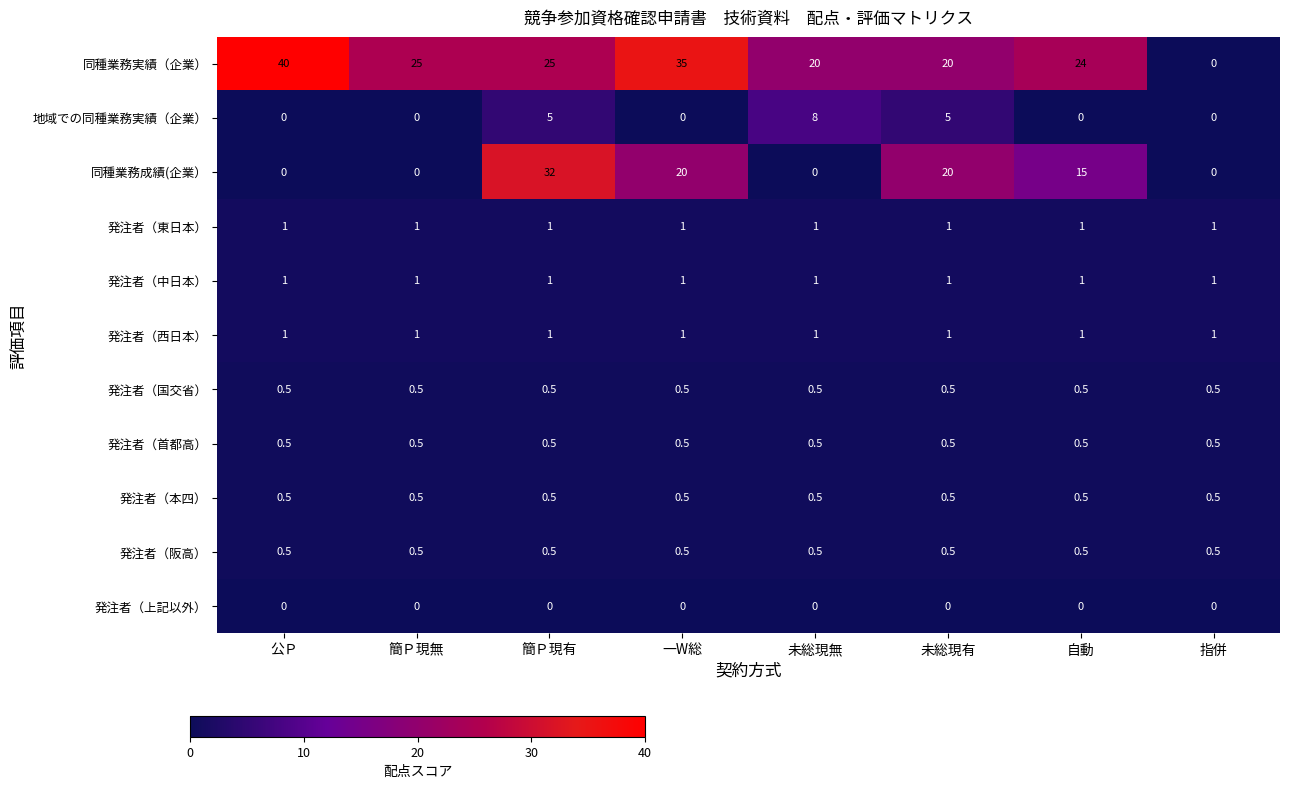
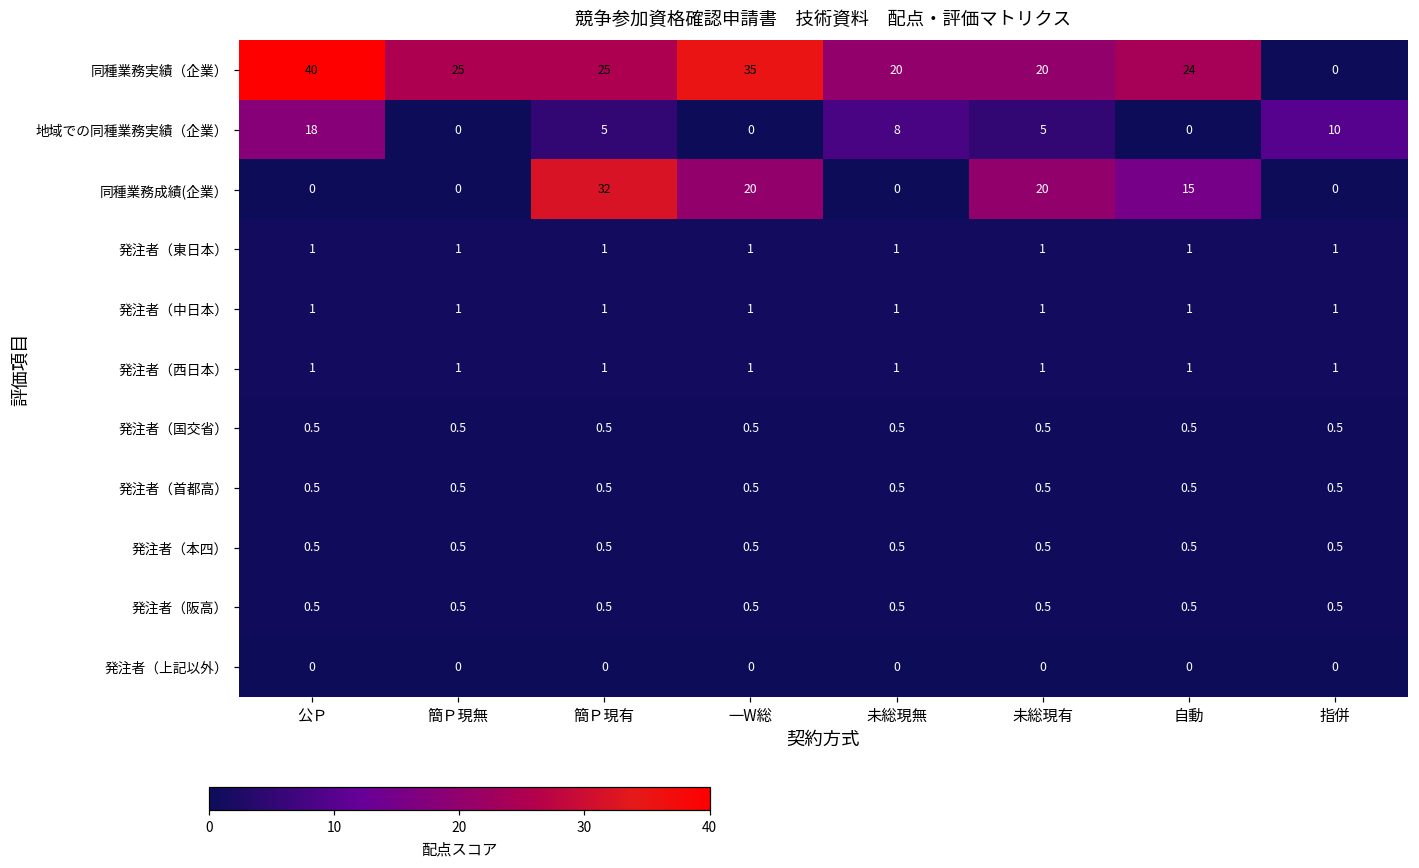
地域での同種業務実績（企業）, 公Ｐ: 0 -> 18
地域での同種業務実績（企業）, 指併: 0 -> 10
